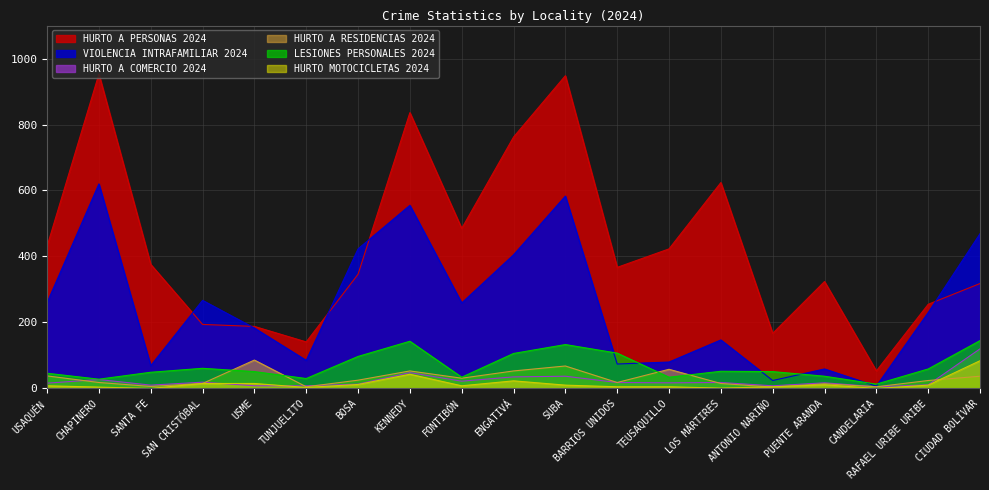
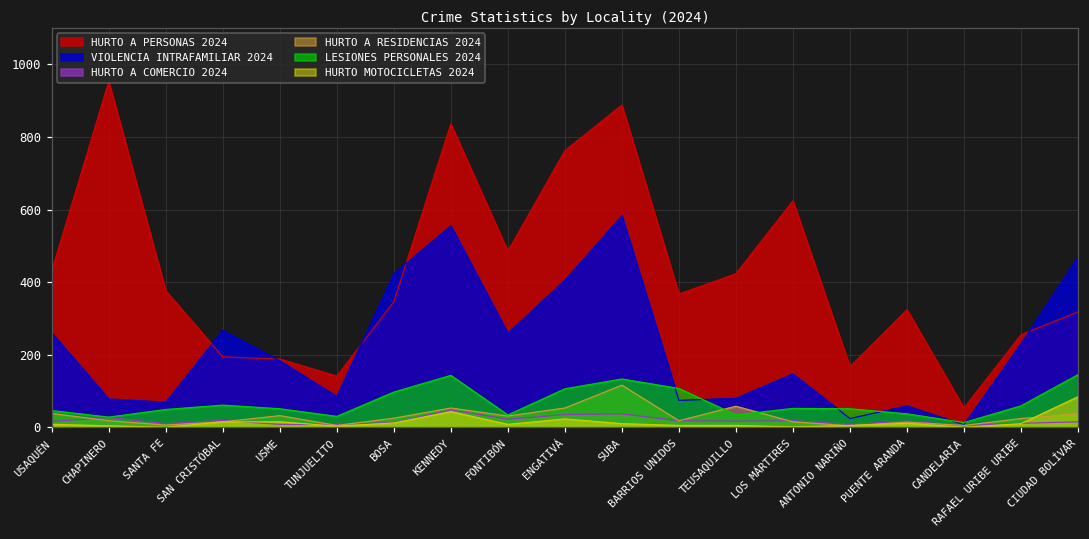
VIOLENCIA INTRAFAMILIAR 2024, CHAPINERO: 620 -> 80
HURTO A RESIDENCIAS 2024, USME: 90 -> 30
HURTO A PERSONAS 2024, SUBA: 950 -> 890
HURTO A RESIDENCIAS 2024, SUBA: 70 -> 120
HURTO A COMERCIO 2024, CIUDAD BOLÍVAR: 120 -> 20
